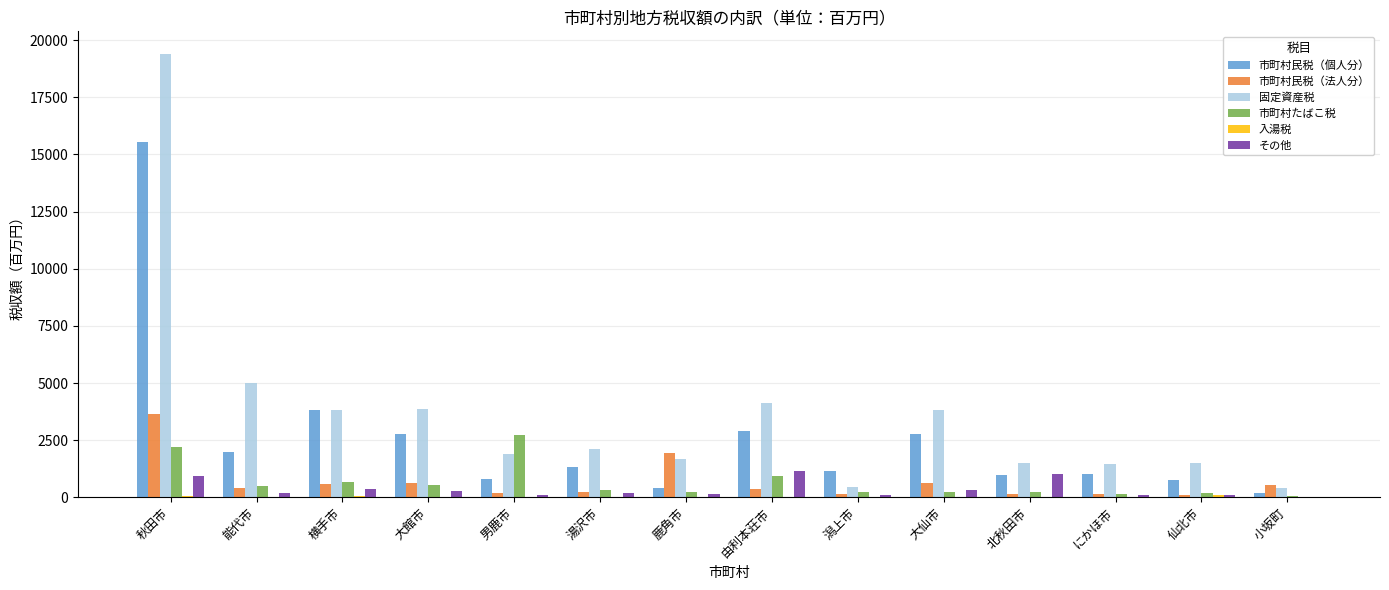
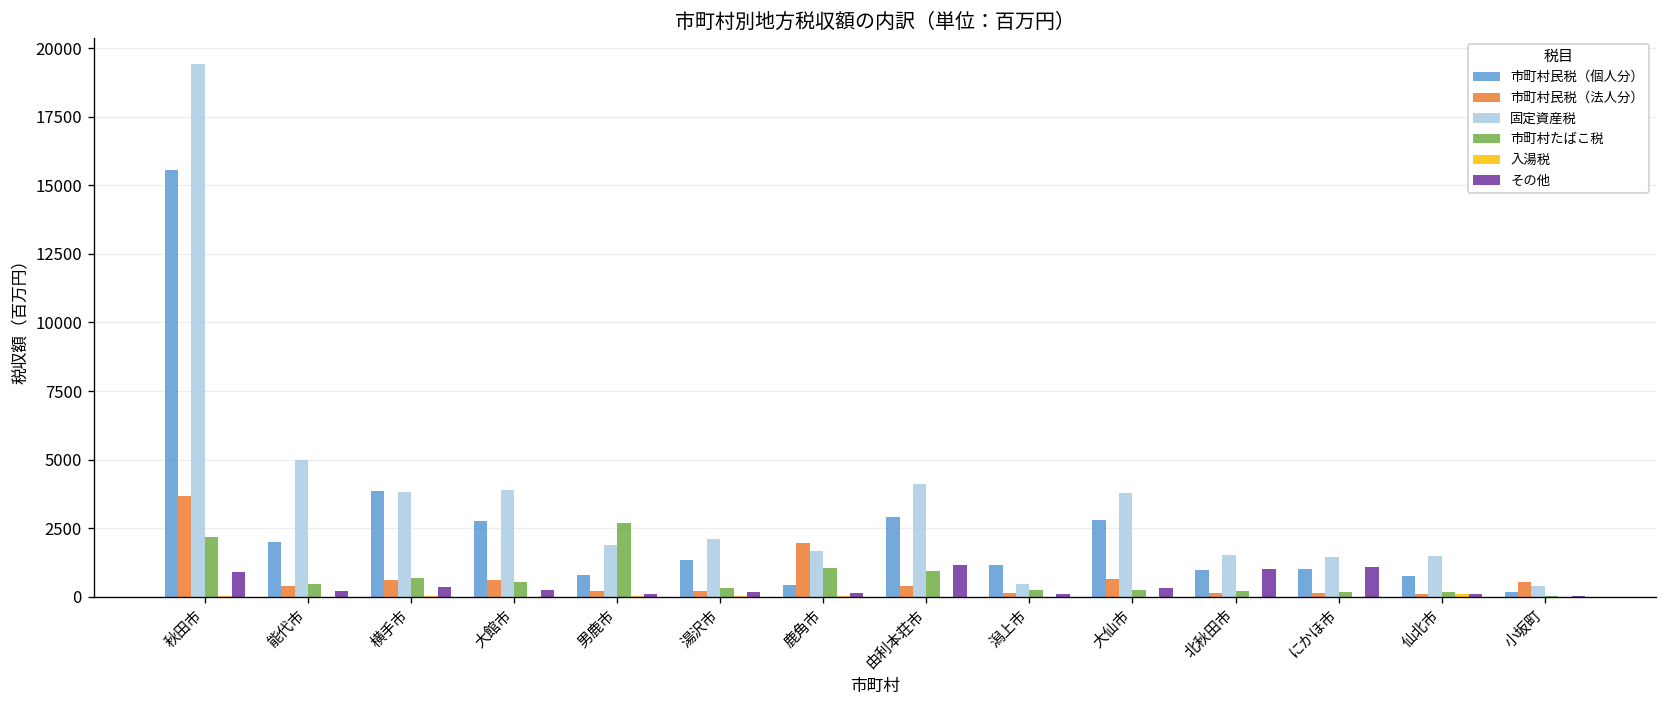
市町村たばこ税, 鹿角市: 200 -> 1100
その他, にかほ市: 100 -> 1100
